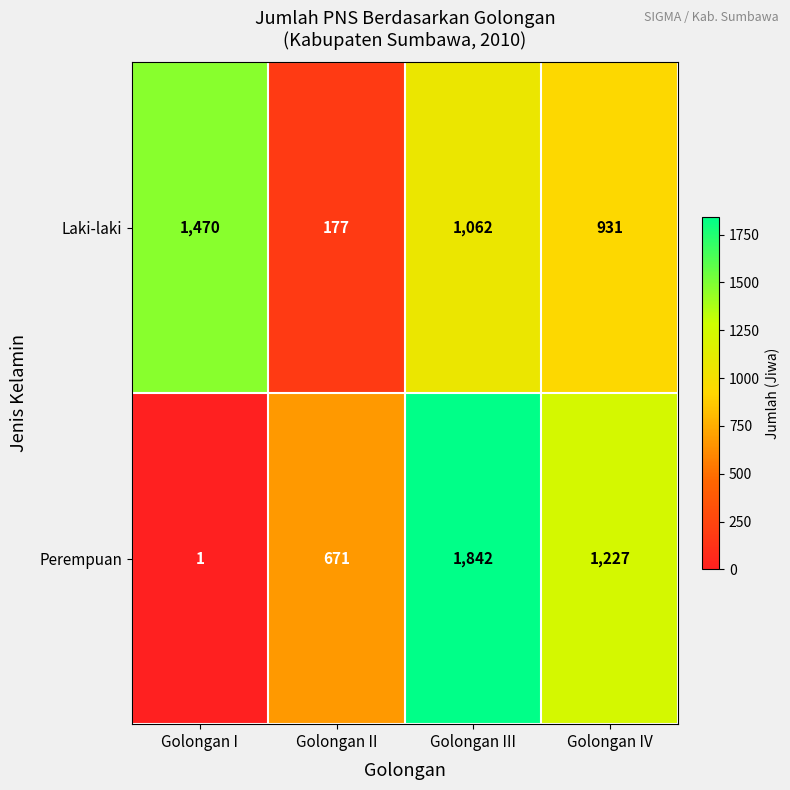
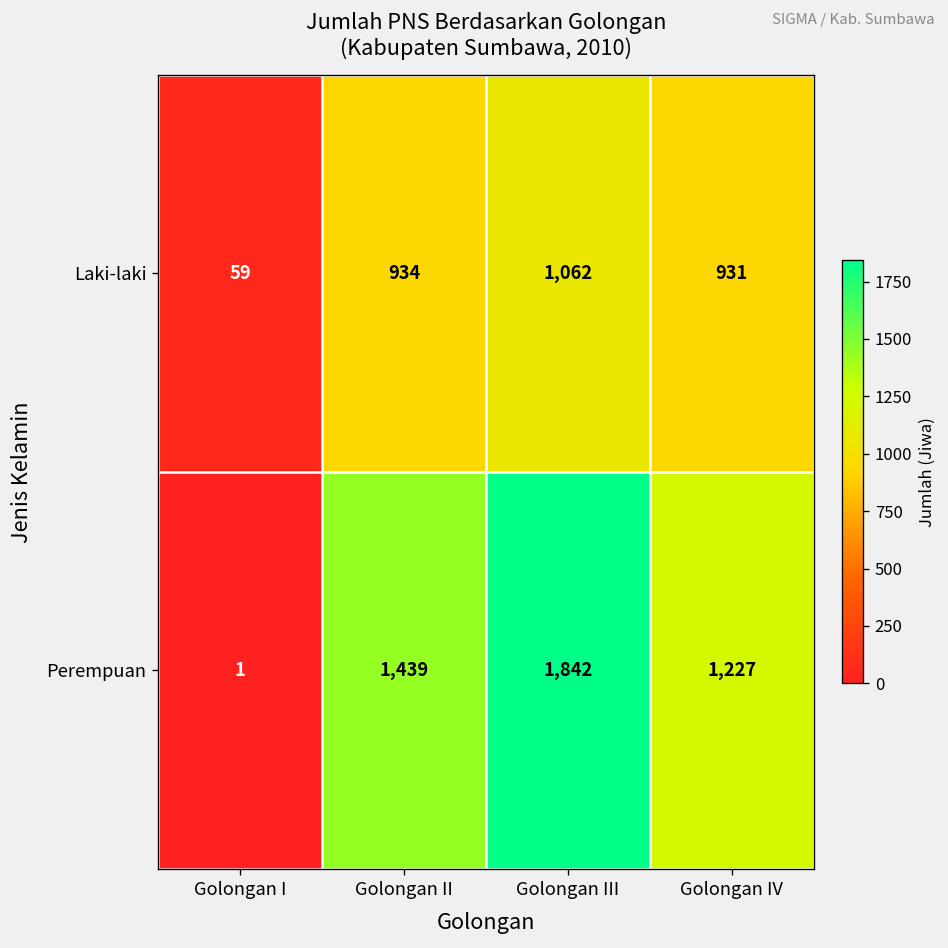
Laki-laki, Golongan I: 1,470 -> 59
Laki-laki, Golongan II: 177 -> 934
Perempuan, Golongan II: 671 -> 1,439
